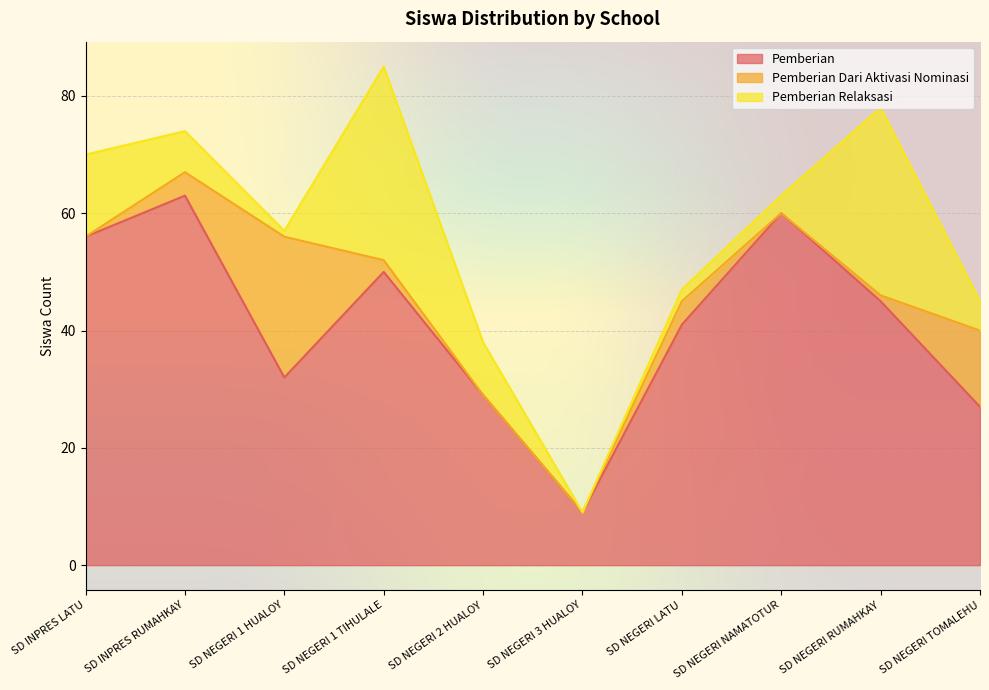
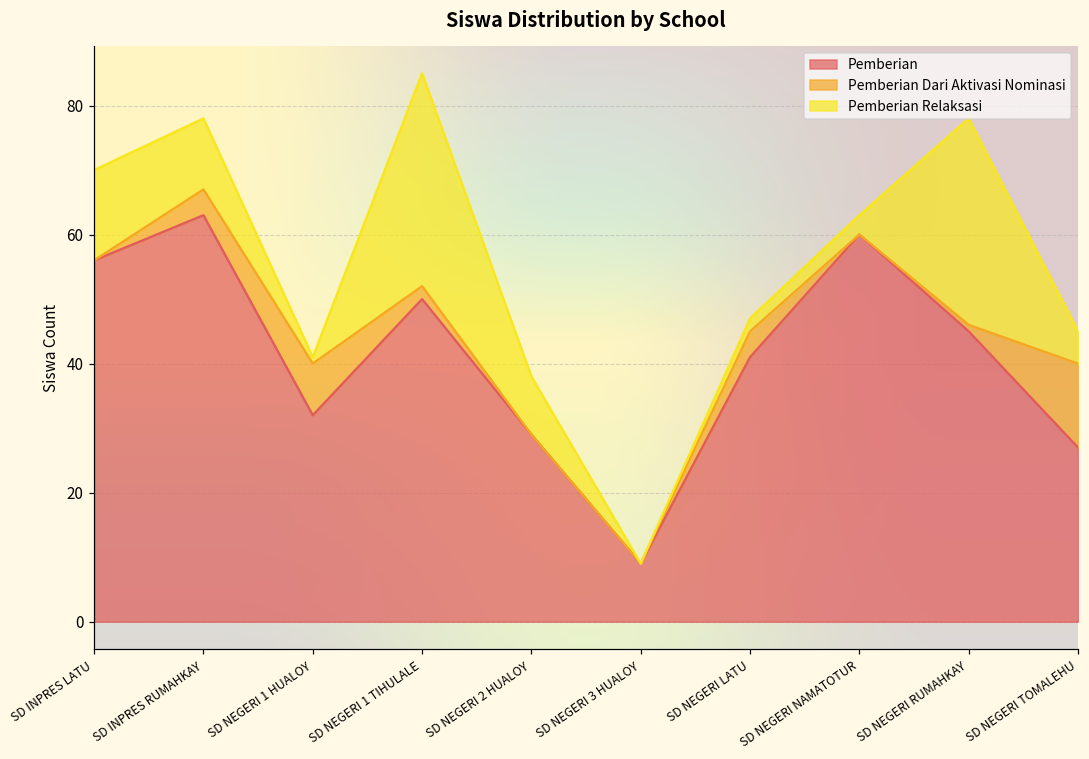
Pemberian Relaksasi, SD INPRES RUMAHKAY: 7 -> 11
Pemberian Dari Aktivasi Nominasi, SD NEGERI 1 HUALOY: 24 -> 8
